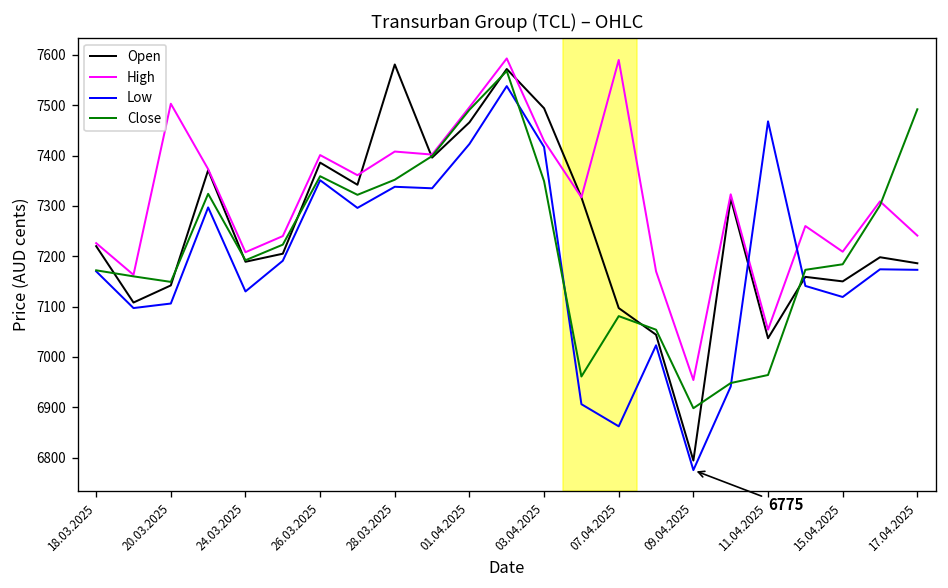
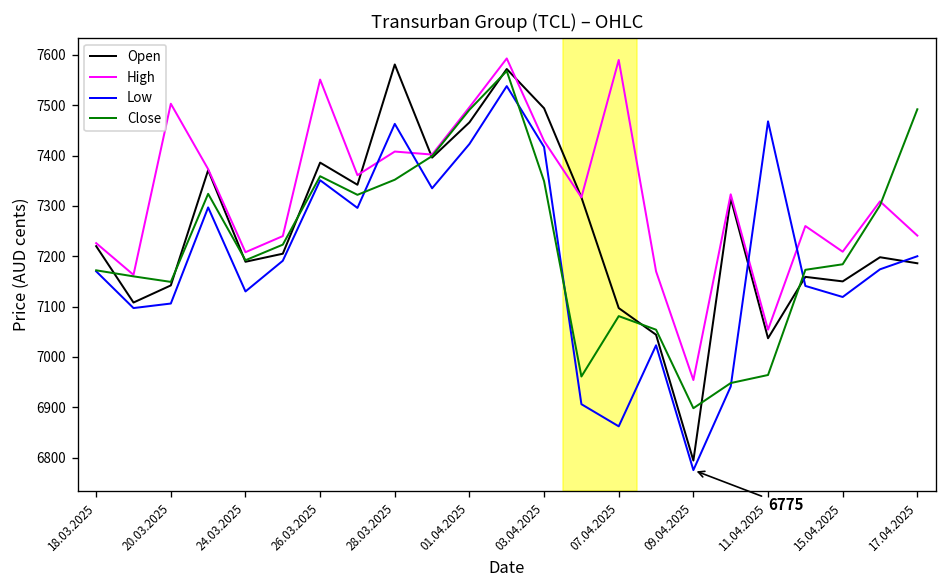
High, 26.03.2025: 7400 -> 7550
Low, 28.03.2025: 7340 -> 7460
Low, 17.04.2025: 7170 -> 7200
